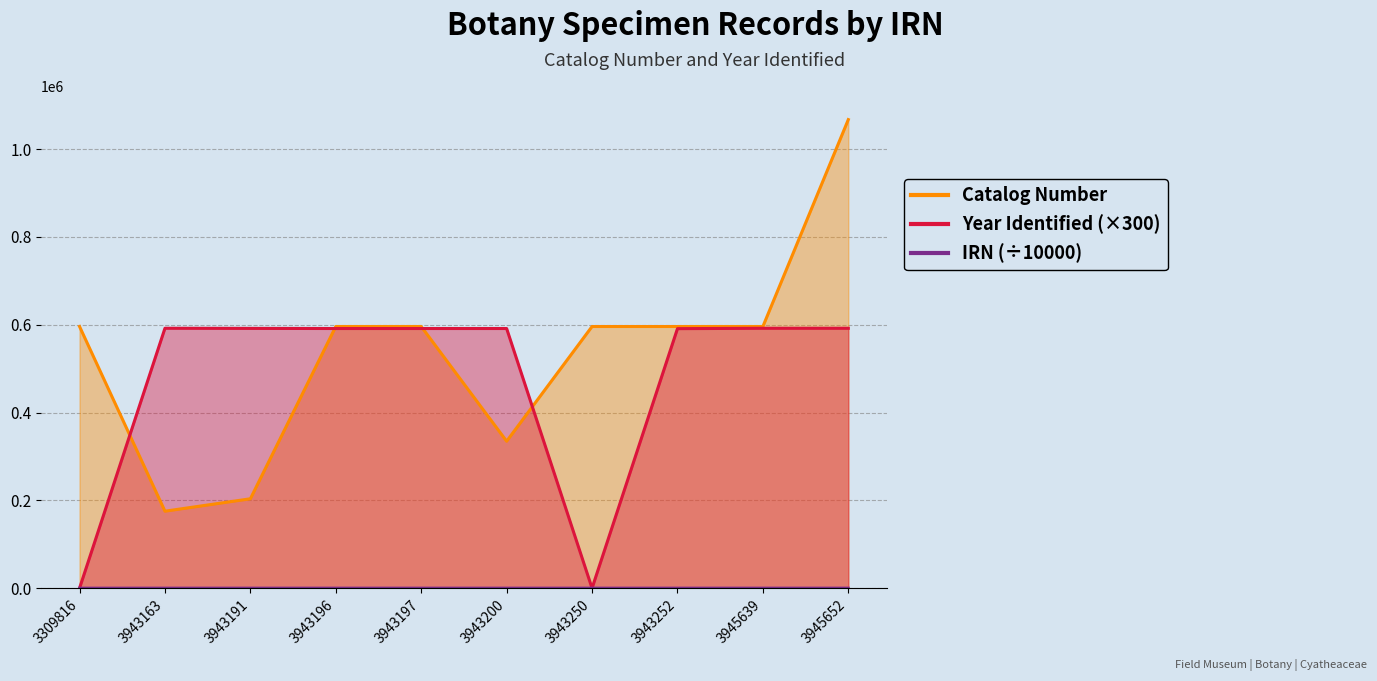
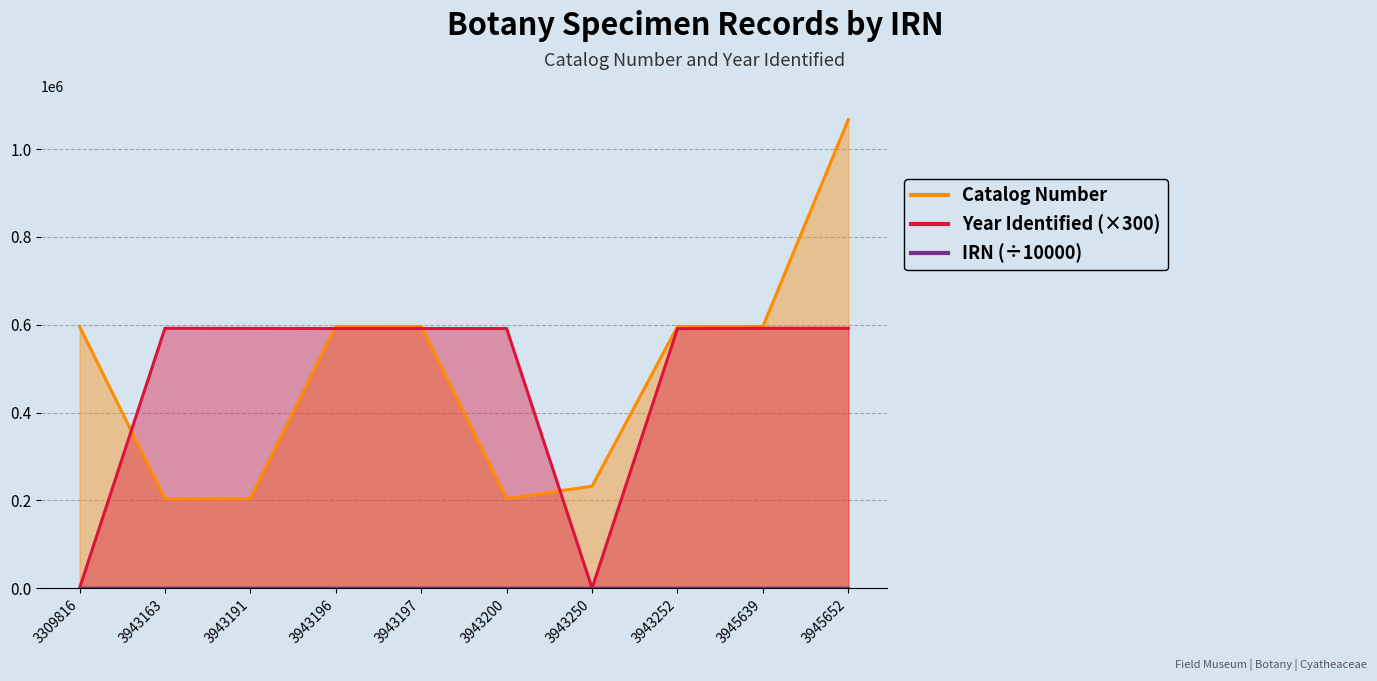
Catalog Number, 3943163: 180000 -> 200000
Catalog Number, 3943200: 330000 -> 200000
Catalog Number, 3943250: 600000 -> 230000
